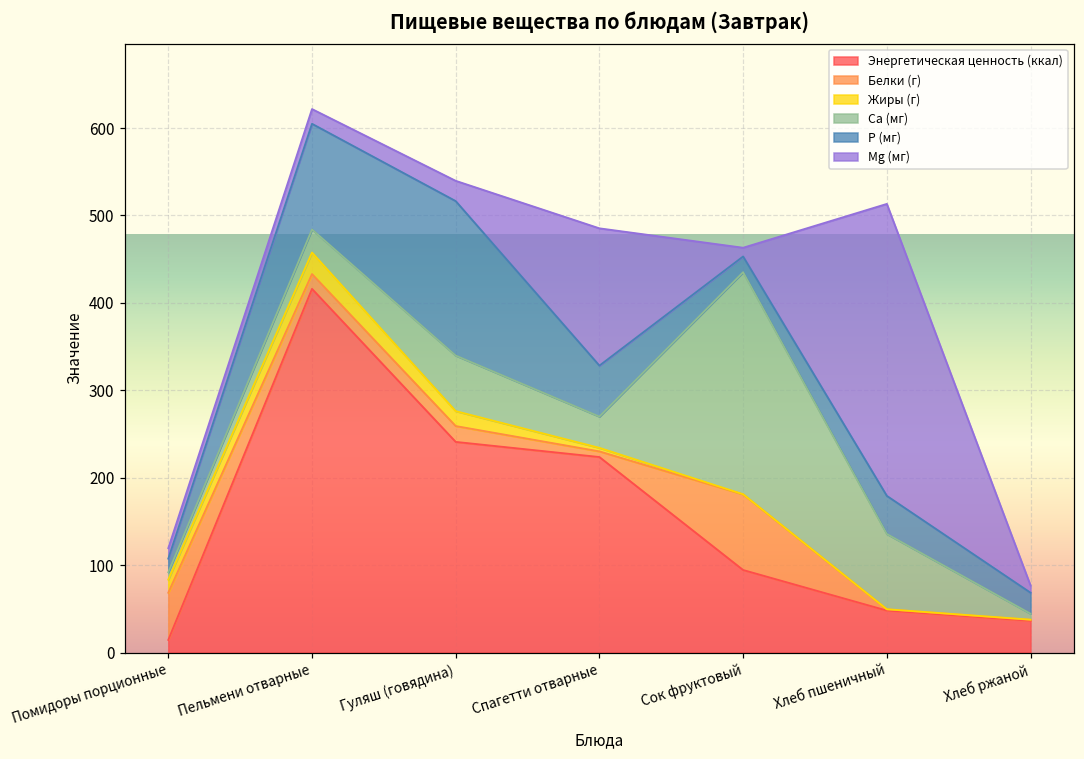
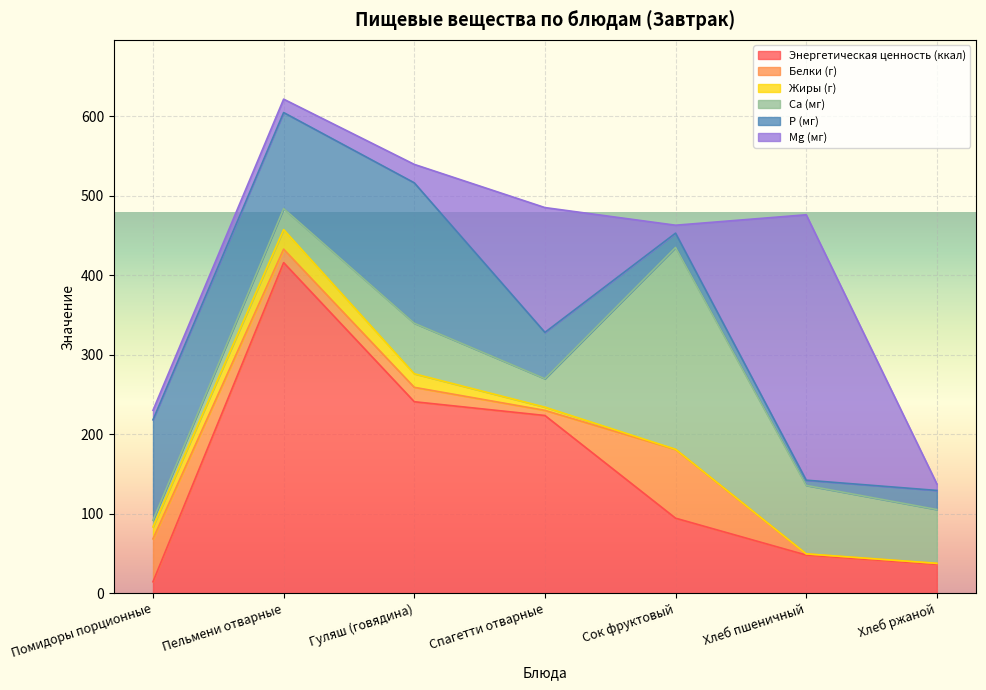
P (мг), Помидоры порционные: 20 -> 130
P (мг), Хлеб пшеничный: 40 -> 10
Ca (мг), Хлеб ржаной: 10 -> 70
